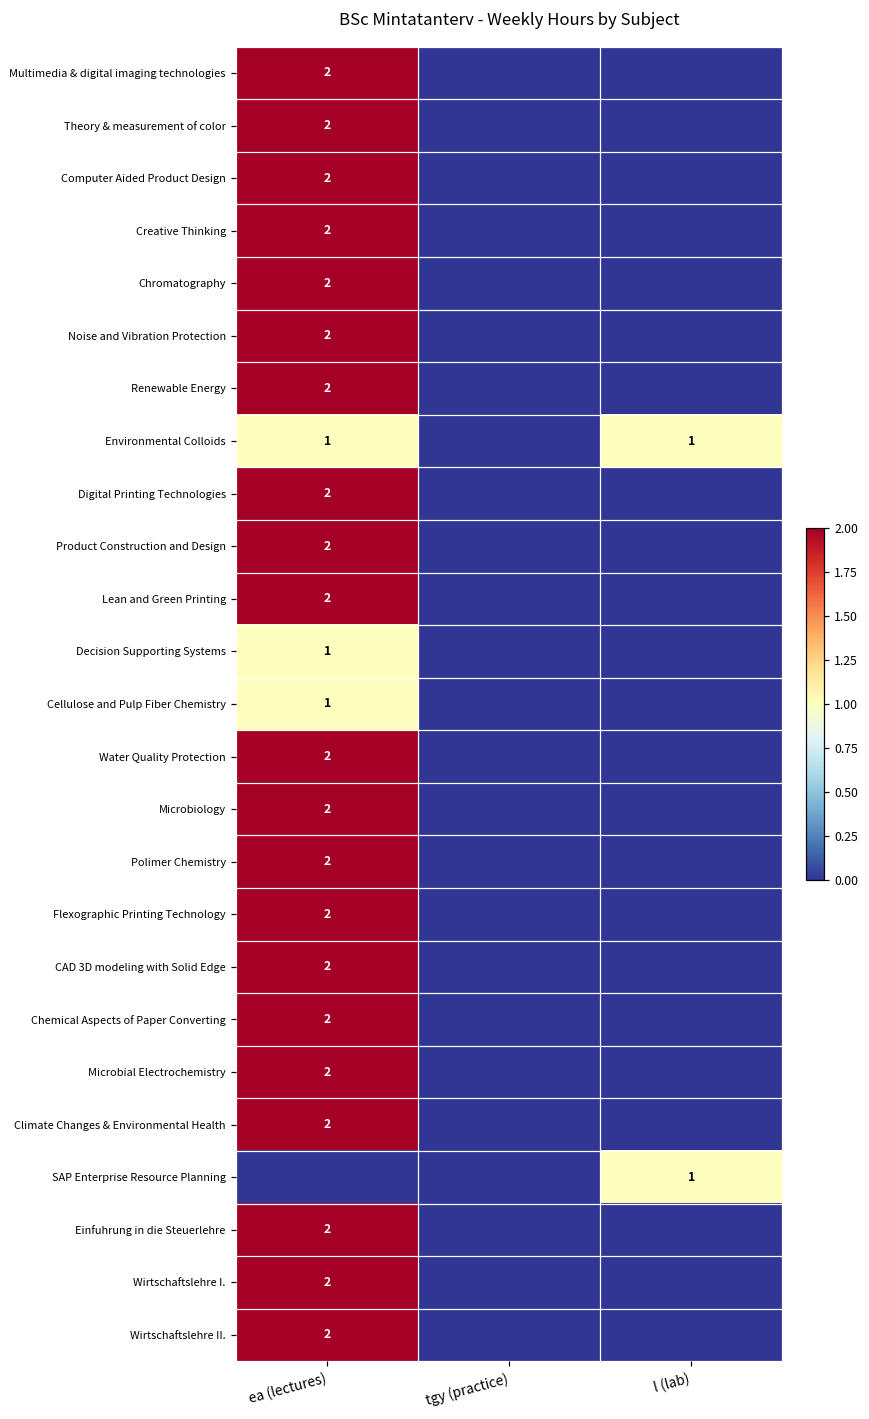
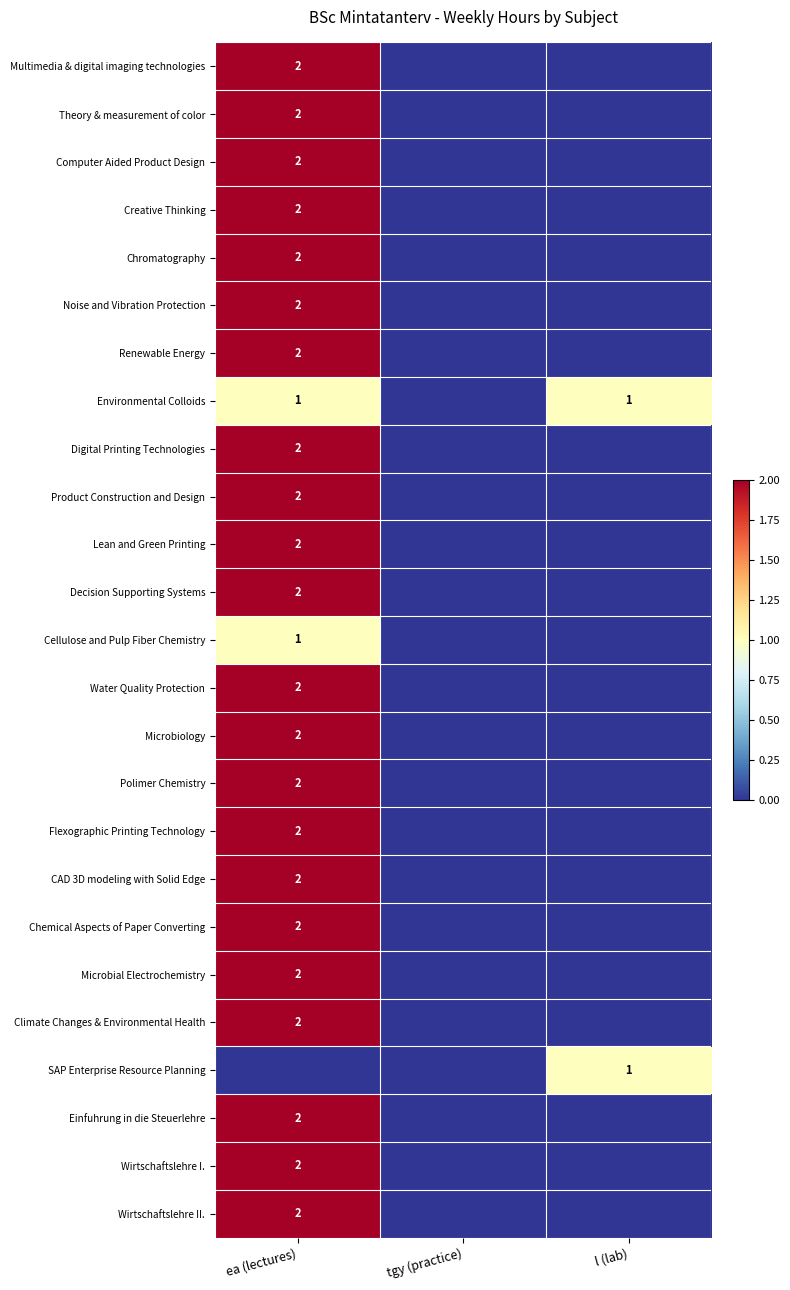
Decision Supporting Systems, ea (lectures): 1 -> 2
